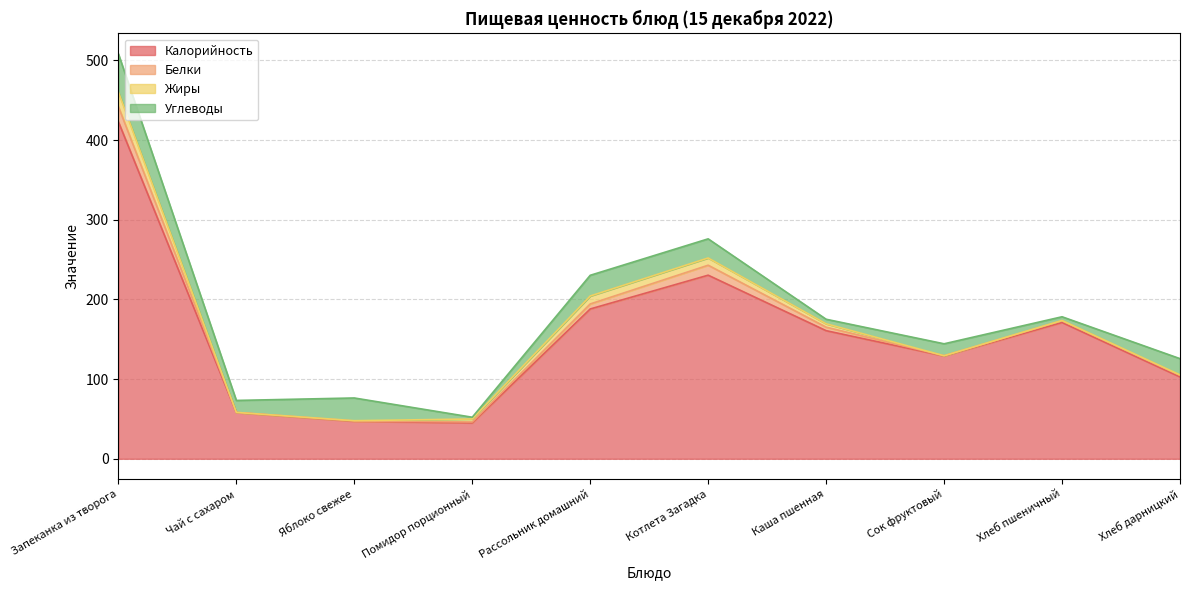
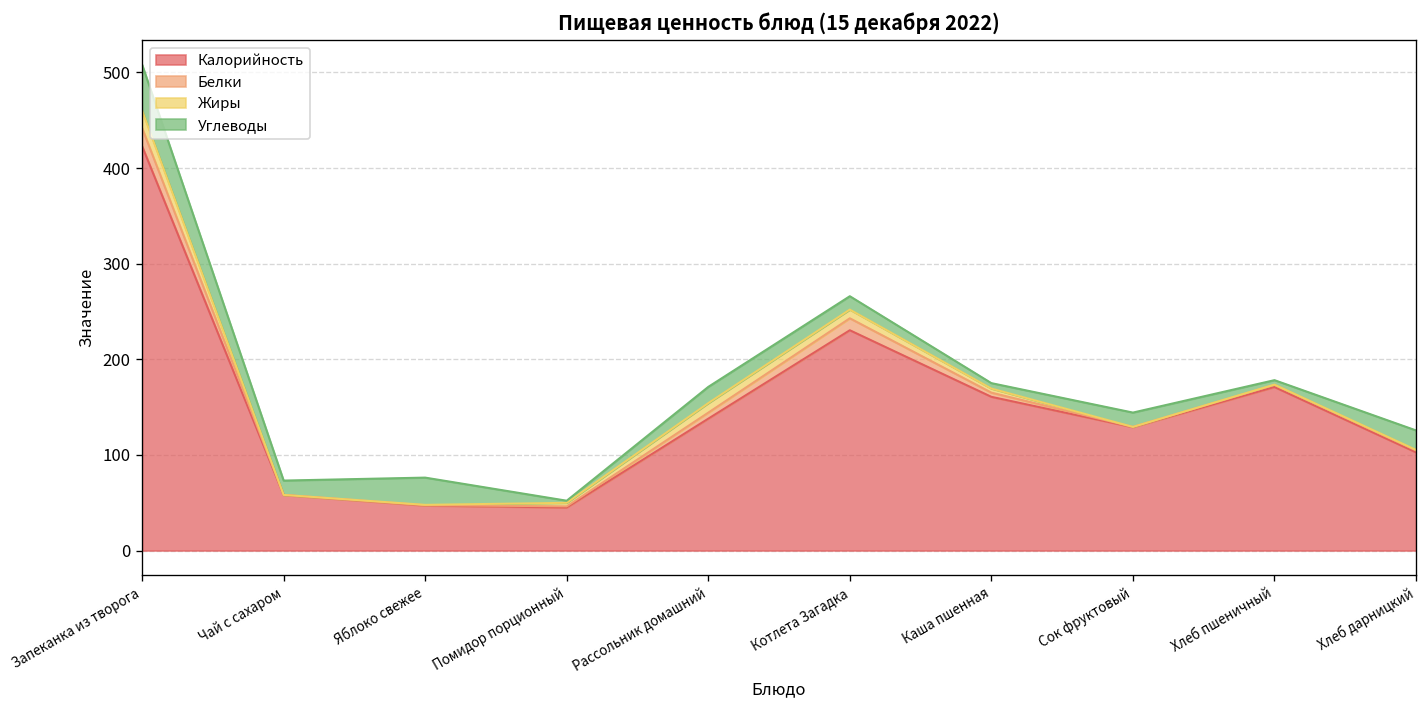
Калорийность, Рассольник домашний: 190 -> 140
Углеводы, Рассольник домашний: 30 -> 20
Углеводы, Котлета Загадка: 20 -> 10
